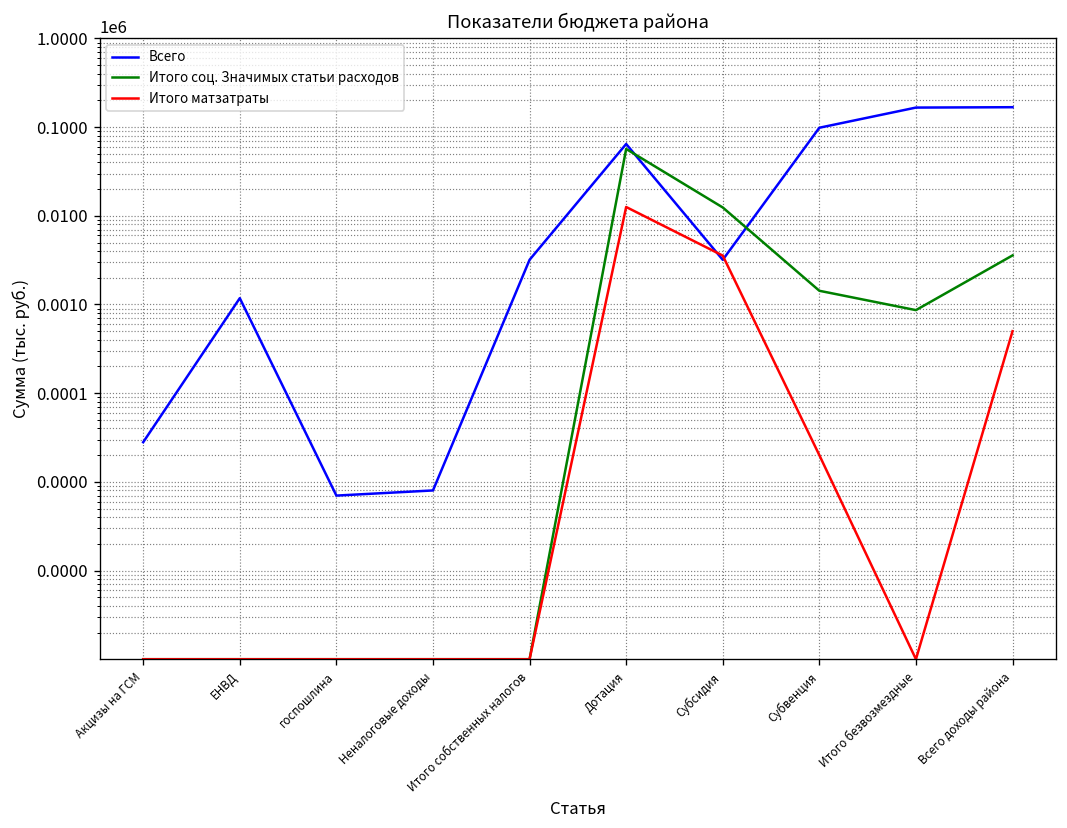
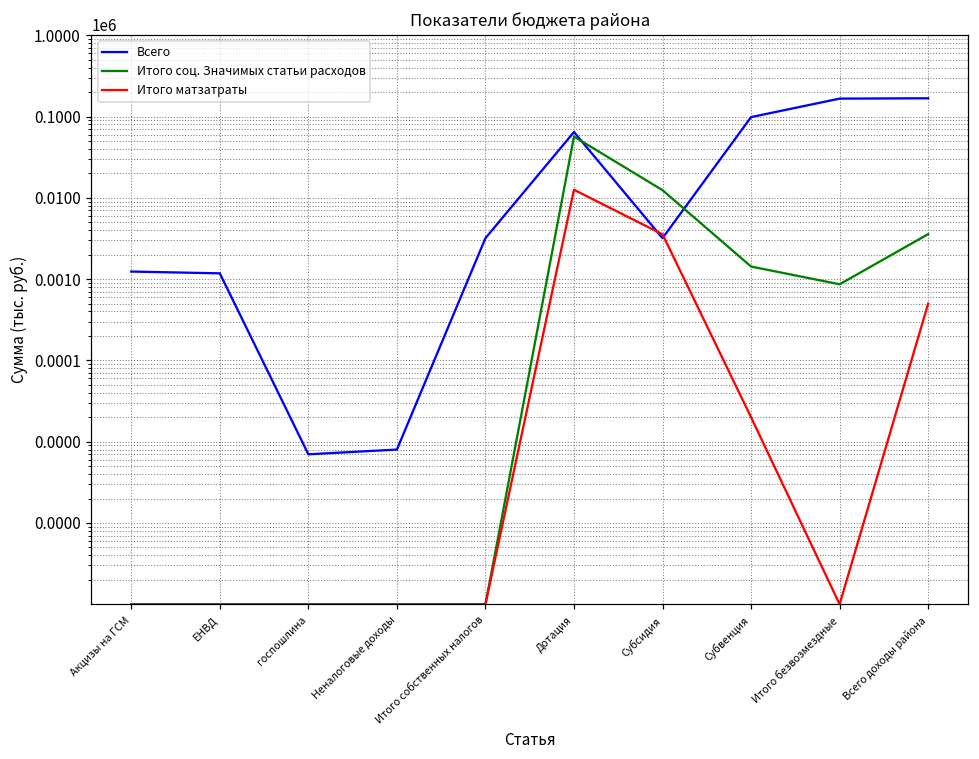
Всего, Акцизы на ГСМ: 28 -> 1200
